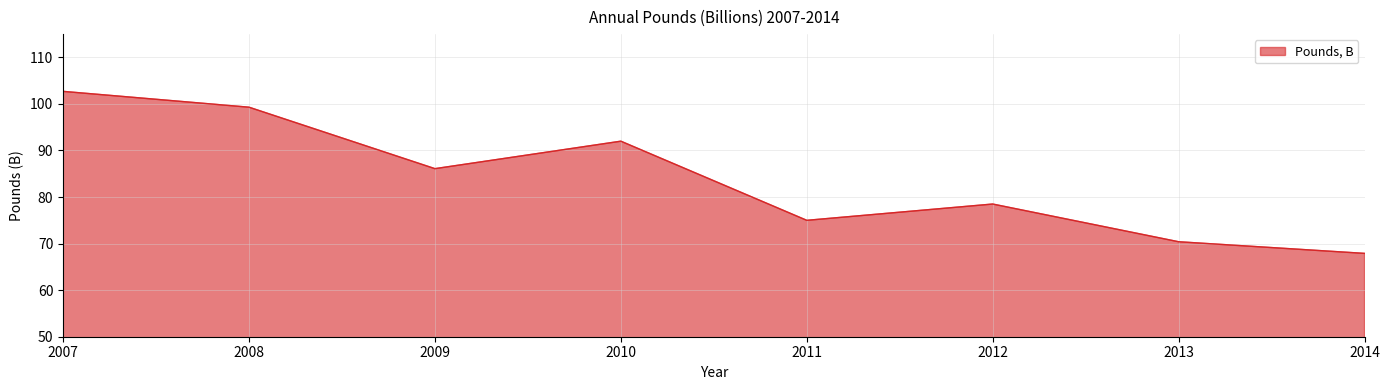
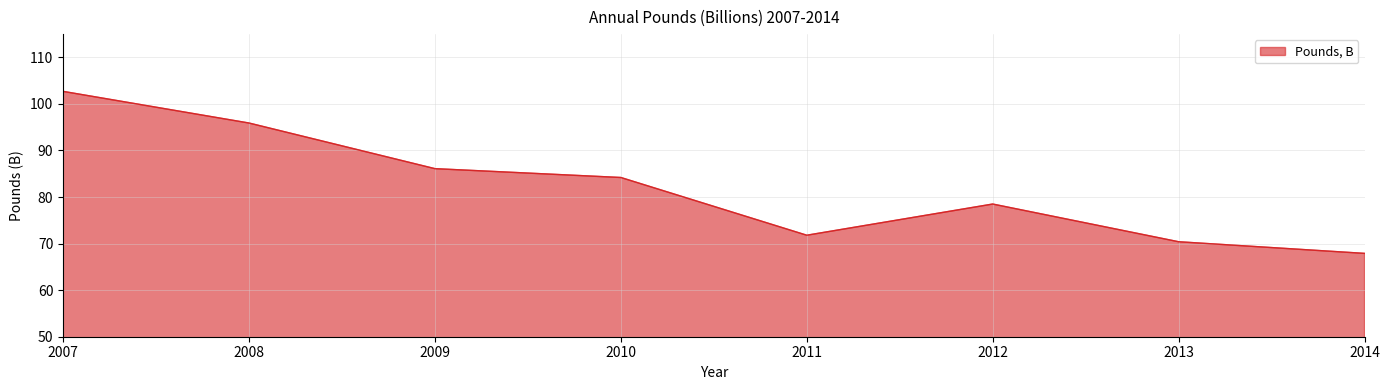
2008: 99 -> 96
2010: 92 -> 84
2011: 75 -> 72
